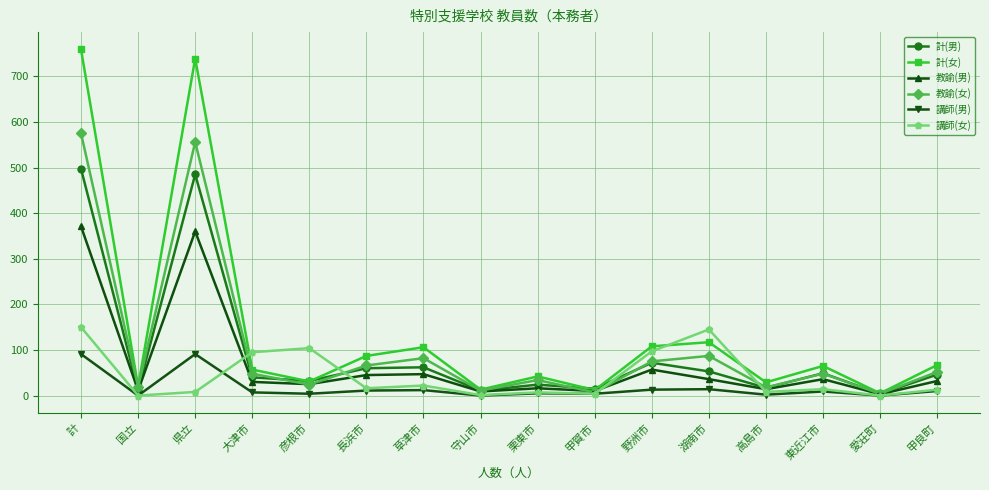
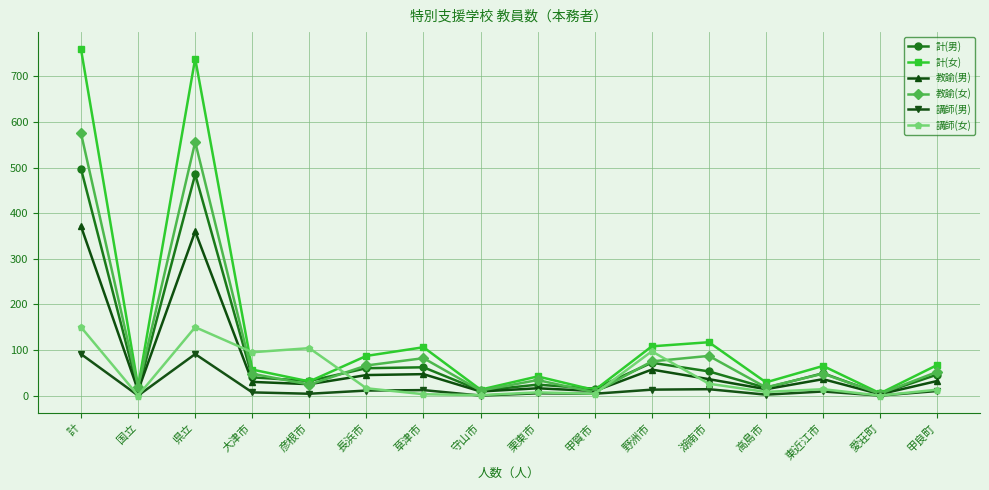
講師(女), 県立: 10 -> 150
講師(女), 草津市: 20 -> 0
講師(女), 湖南市: 150 -> 30
